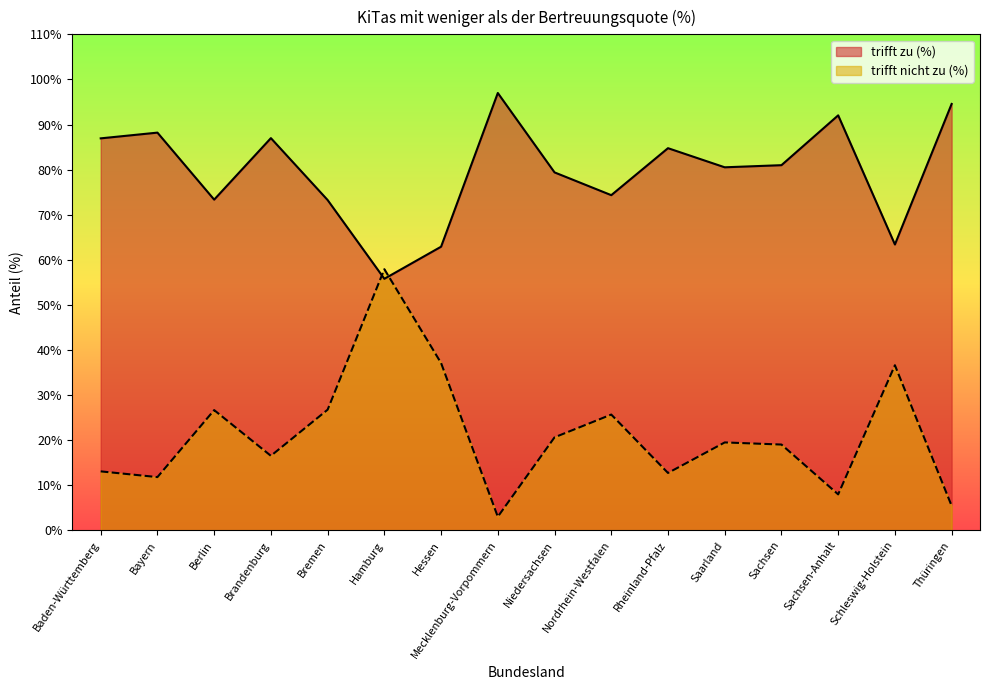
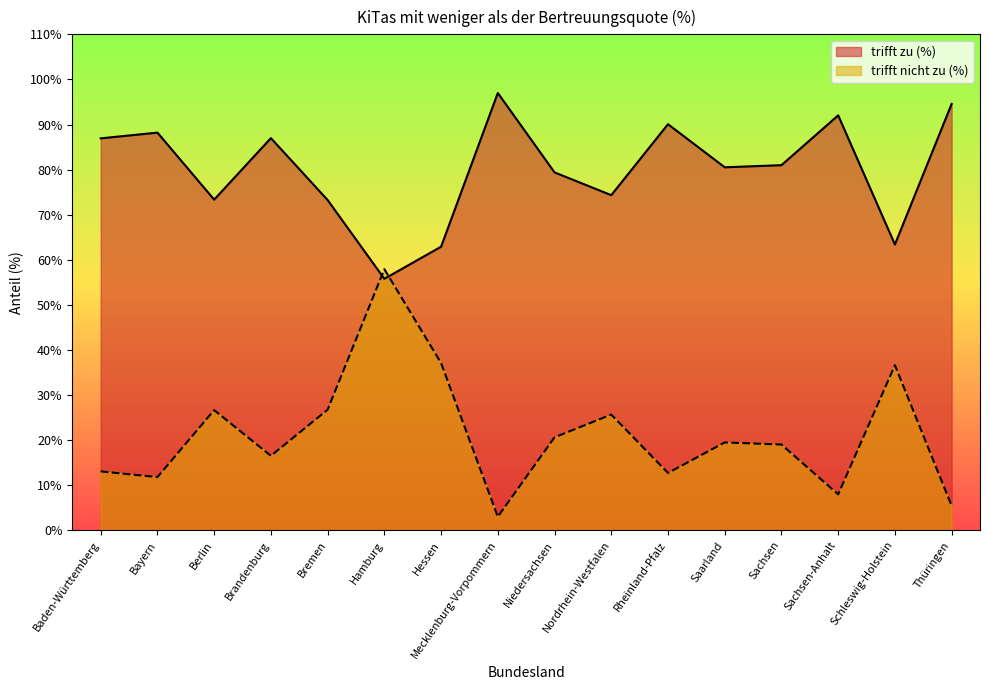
trifft zu (%), Rheinland-Pfalz: 85% -> 90%
